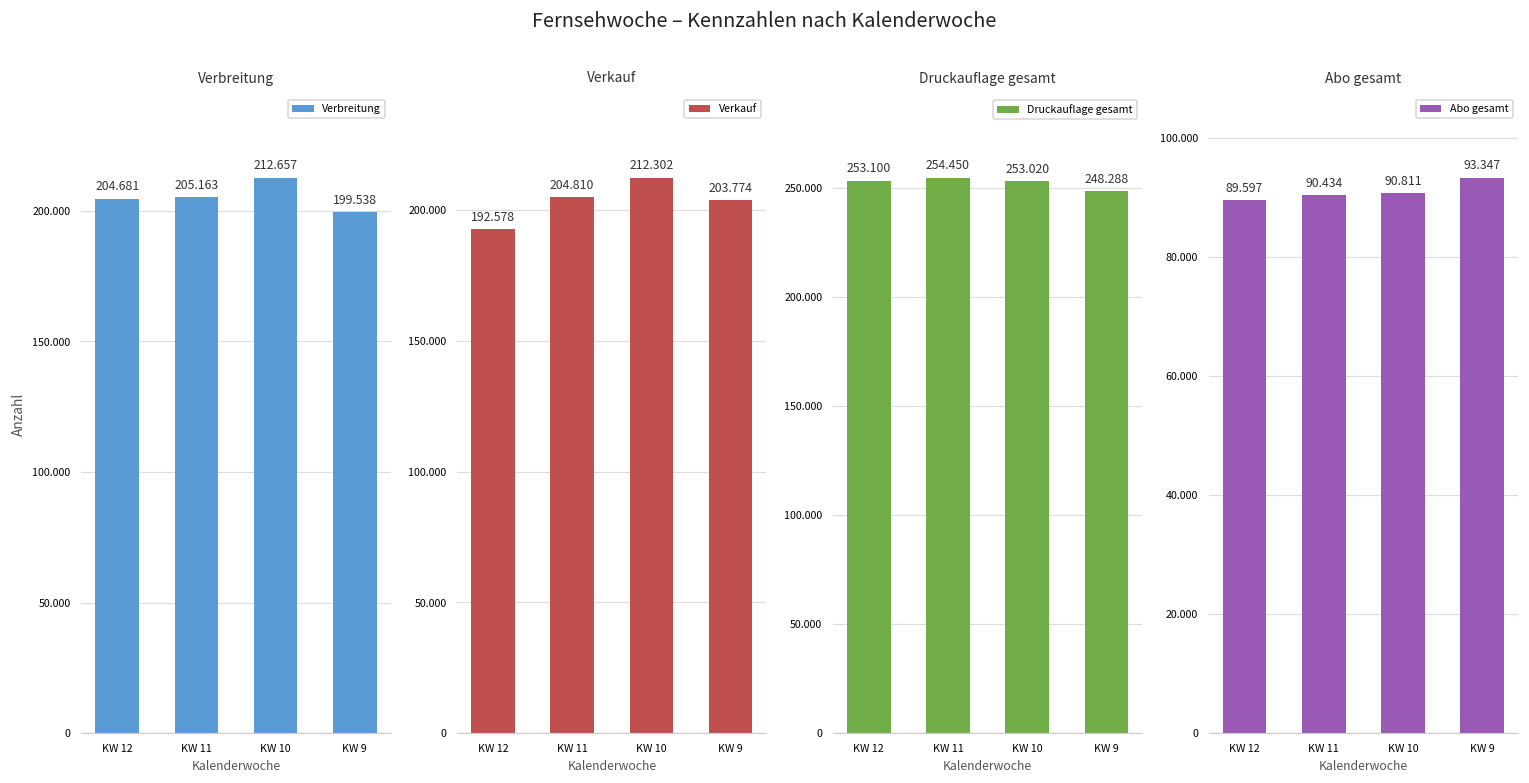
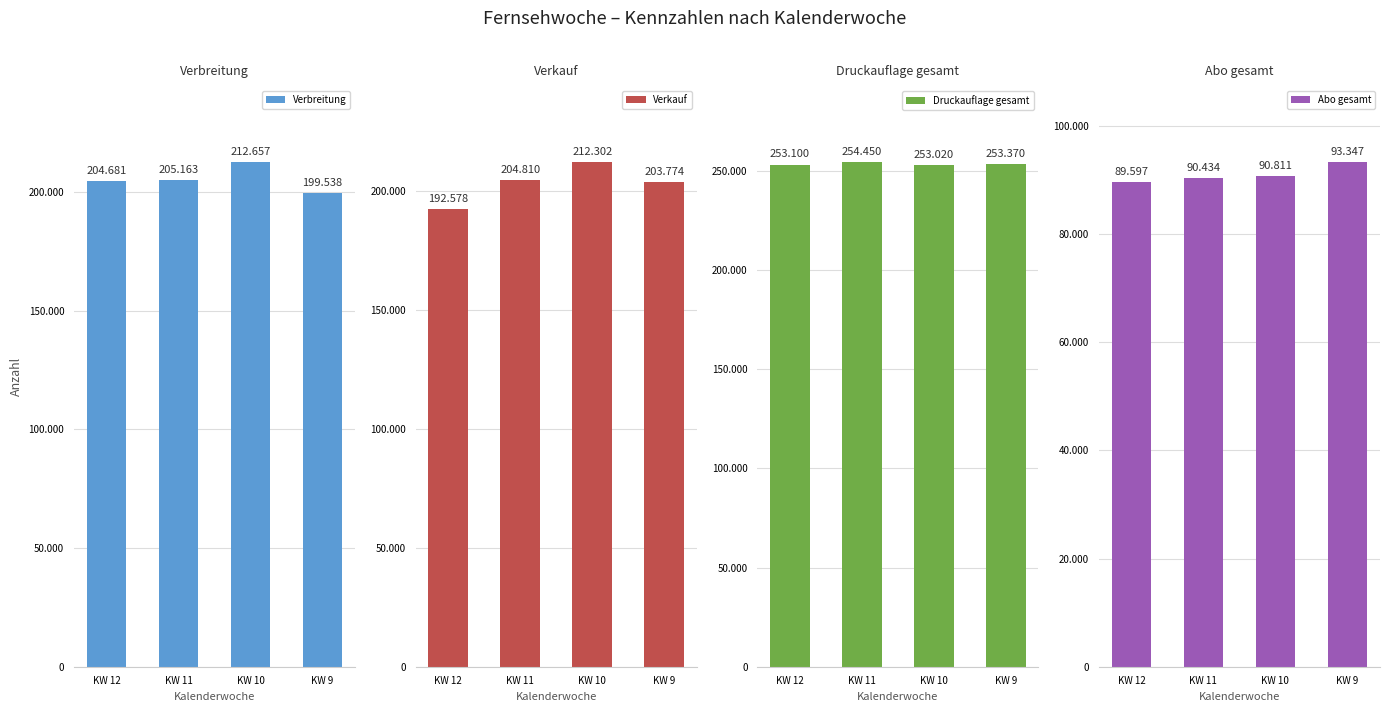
Druckauflage gesamt, KW 9: 248.288 -> 253.370
